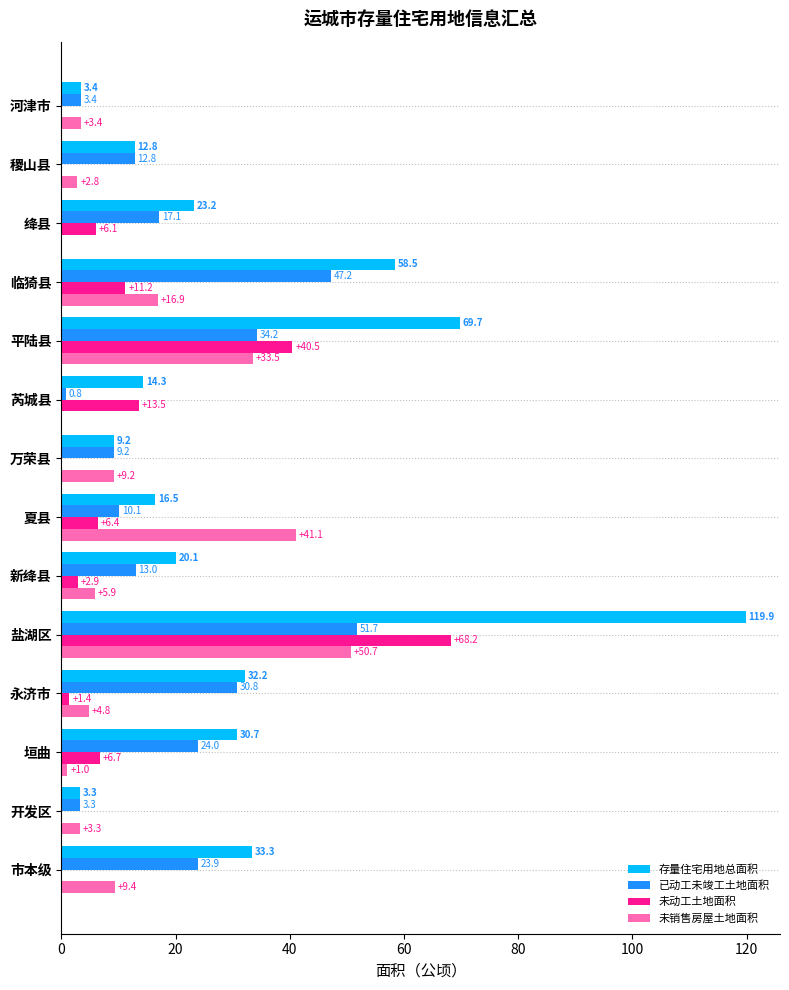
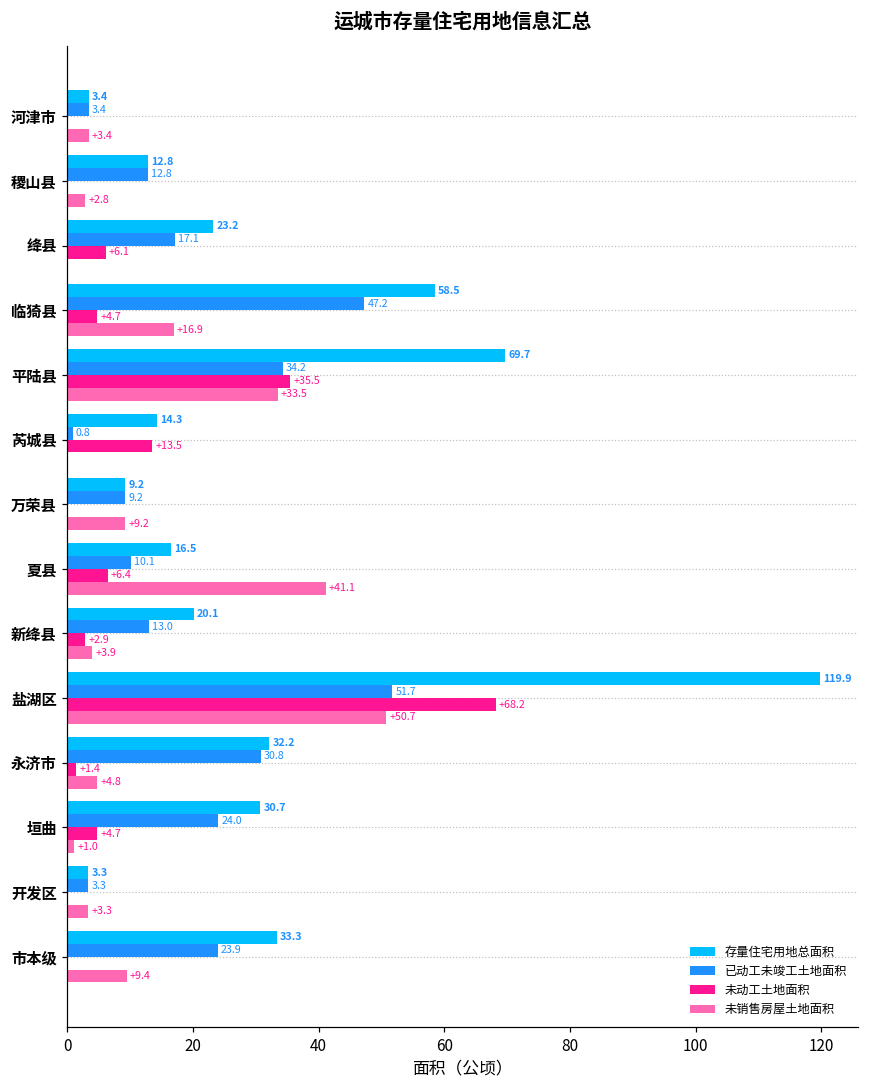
未动工土地面积, 临猗县: +11.2 -> +4.7
未动工土地面积, 平陆县: +40.5 -> +35.5
未销售房屋土地面积, 新绛县: +5.9 -> +3.9
未动工土地面积, 垣曲: +6.7 -> +4.7
